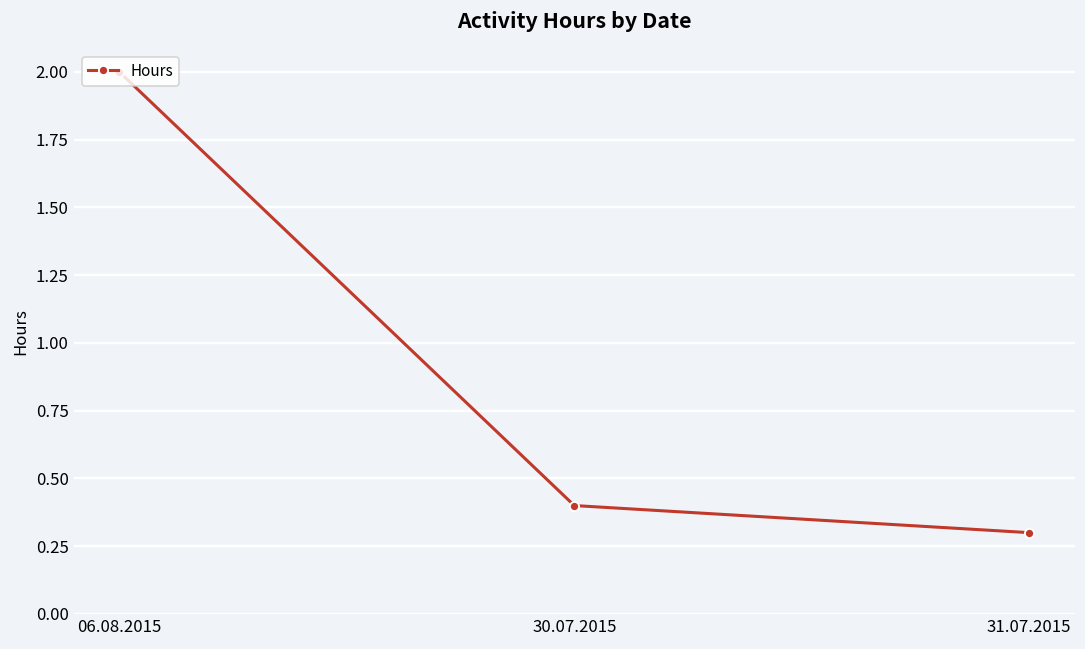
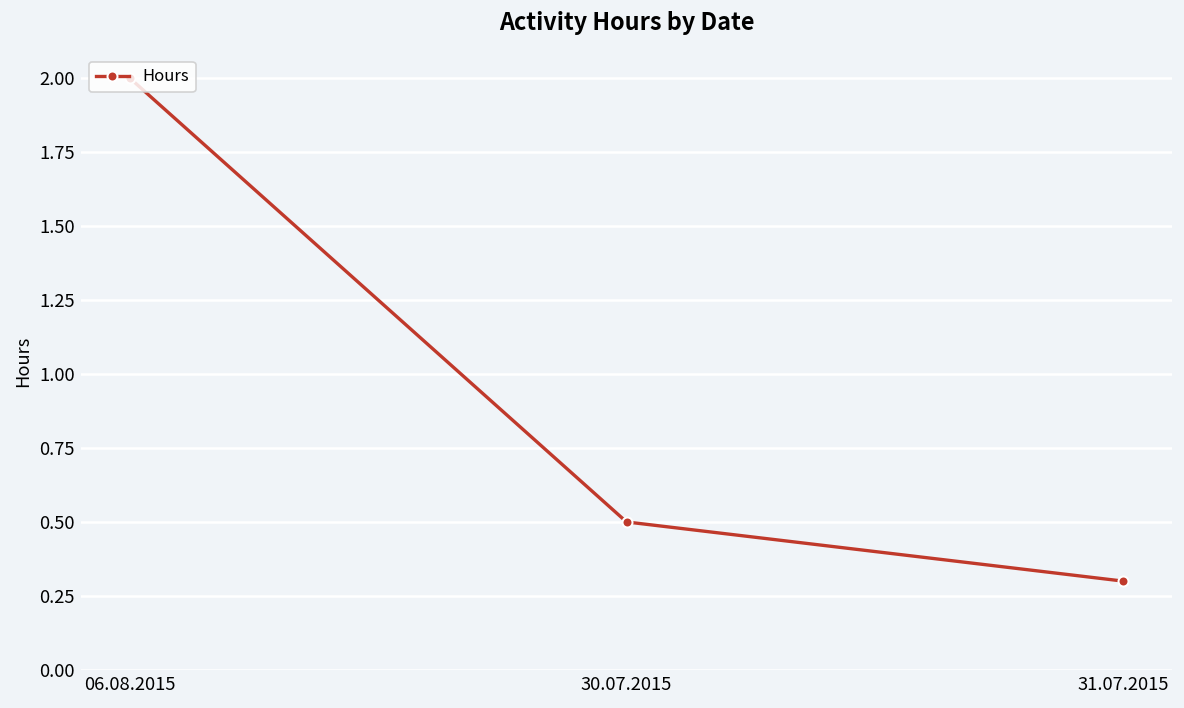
30.07.2015: 0.4 -> 0.5
